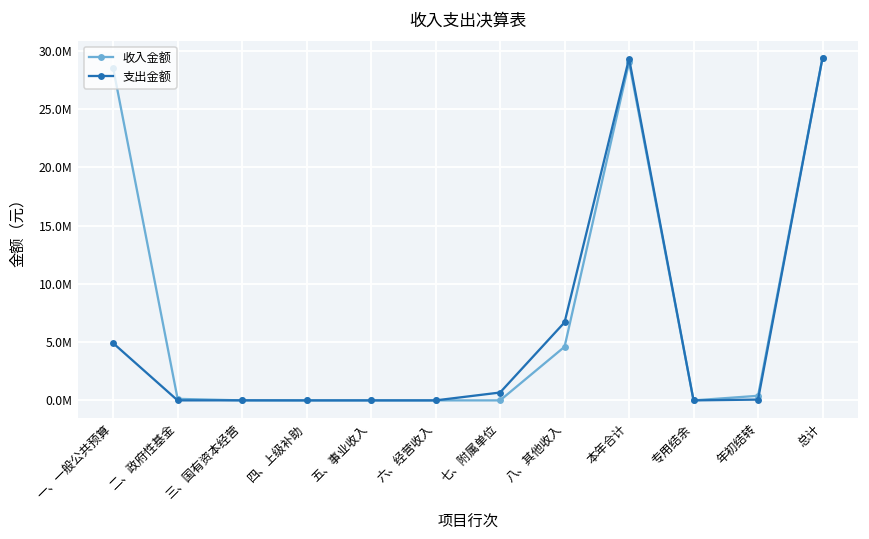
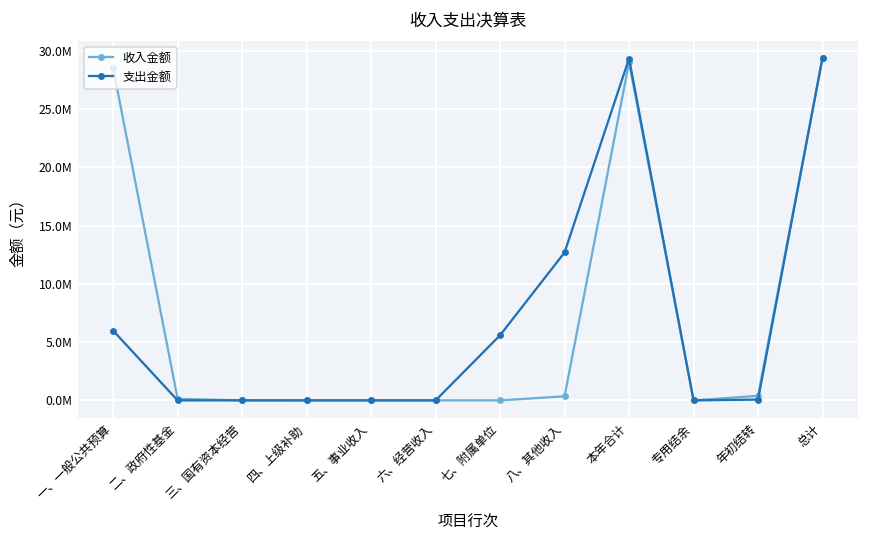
支出金额, 一、一般公共预算: 4900000 -> 6000000
支出金额, 七、附属单位: 700000 -> 5600000
收入金额, 八、其他收入: 4600000 -> 400000
支出金额, 八、其他收入: 6700000 -> 12700000
